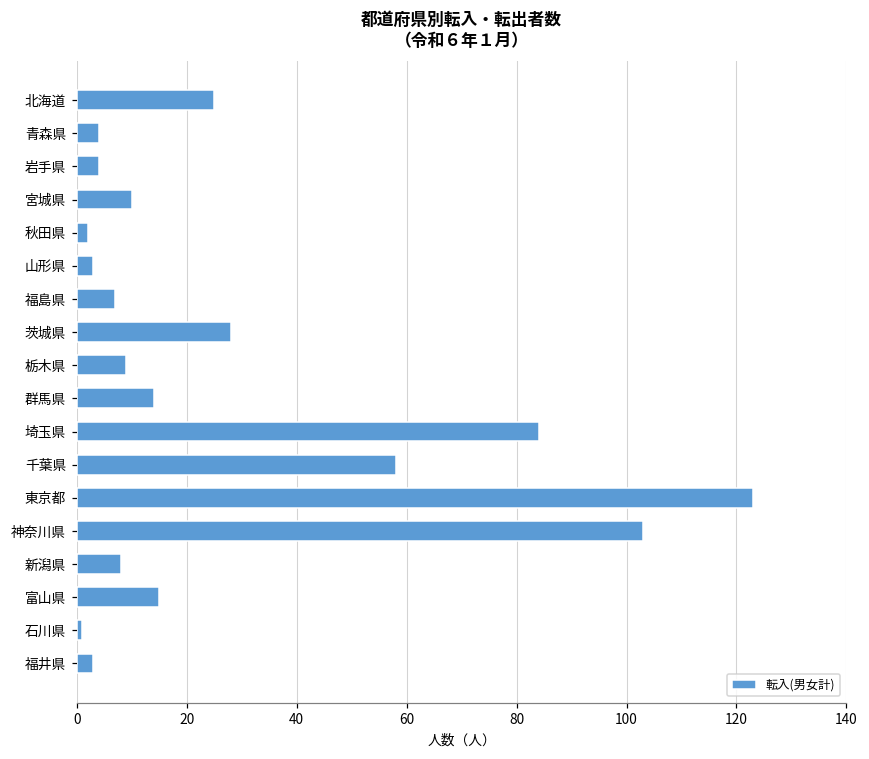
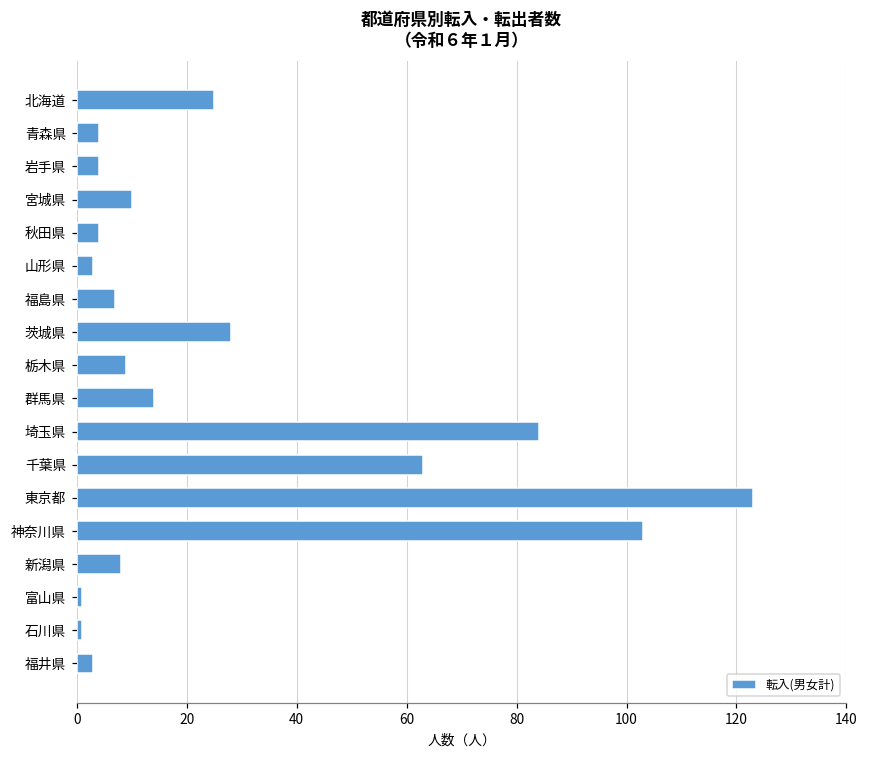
秋田県: 2 -> 4
千葉県: 58 -> 63
富山県: 15 -> 1
